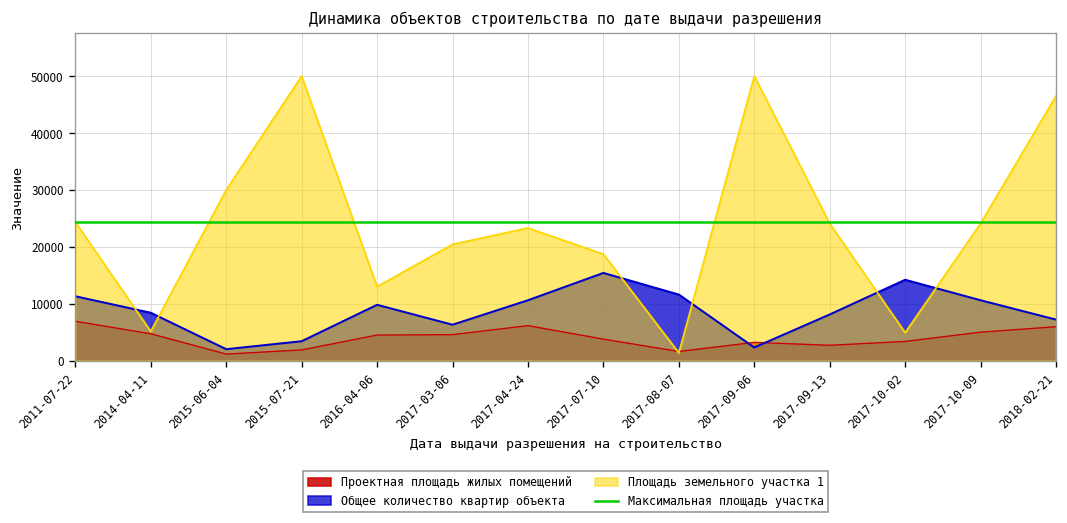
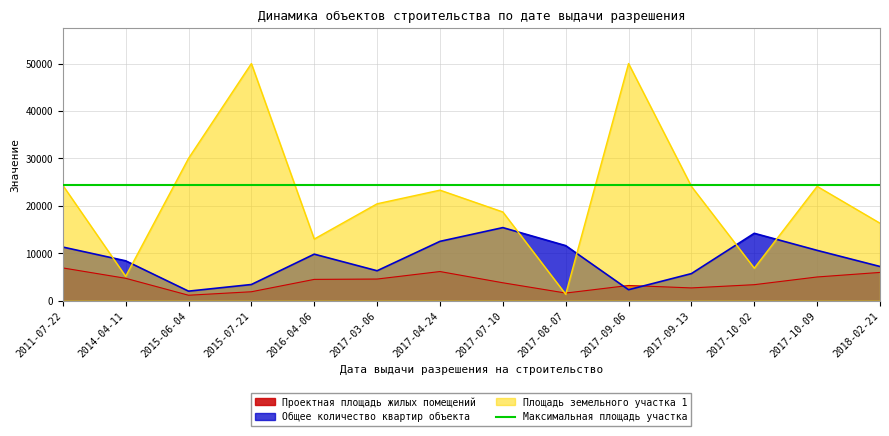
Общее количество квартир объекта, 2017-04-24: 11000 -> 13000
Общее количество квартир объекта, 2017-09-13: 8000 -> 6000
Площадь земельного участка 1, 2017-10-02: 5000 -> 7000
Площадь земельного участка 1, 2018-02-21: 46000 -> 16000
